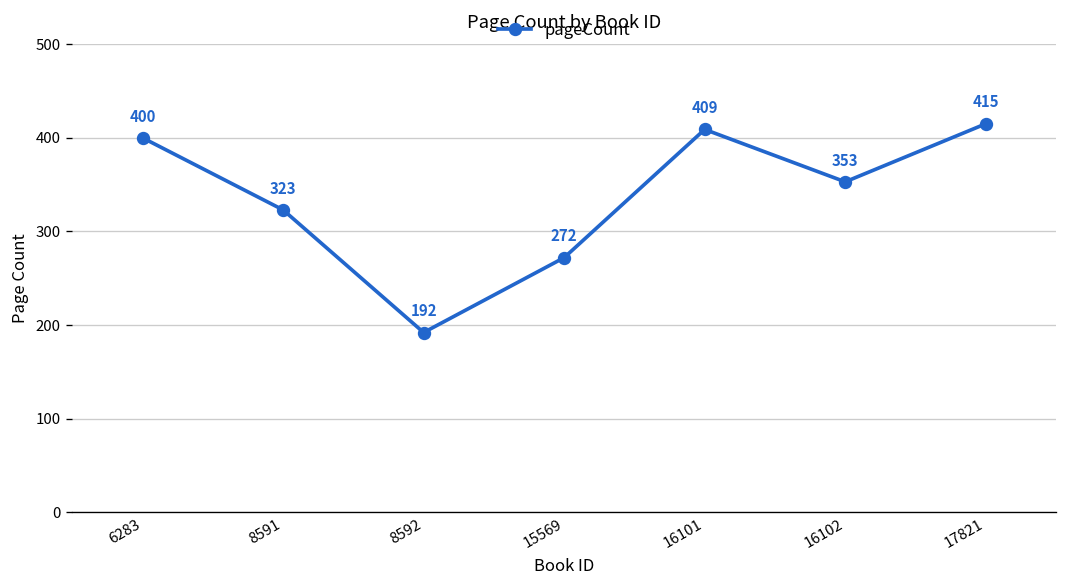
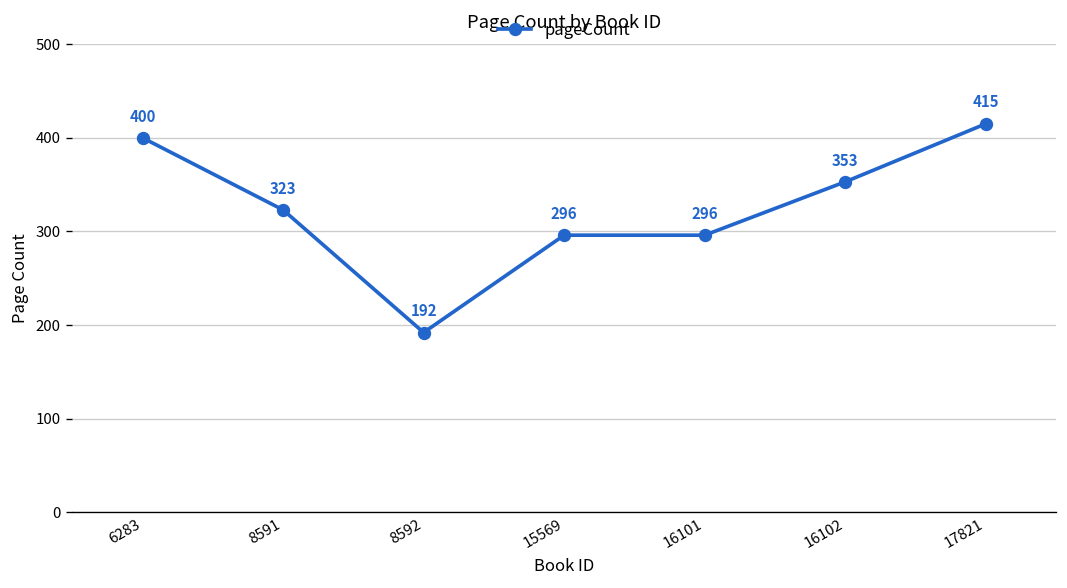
15569: 272 -> 296
16101: 409 -> 296
